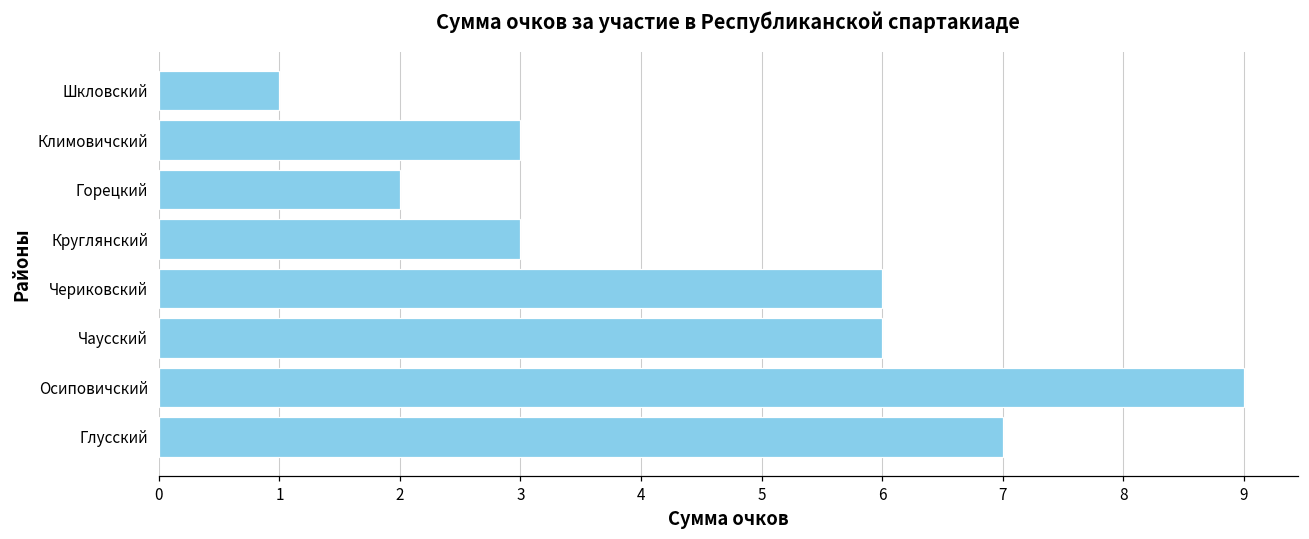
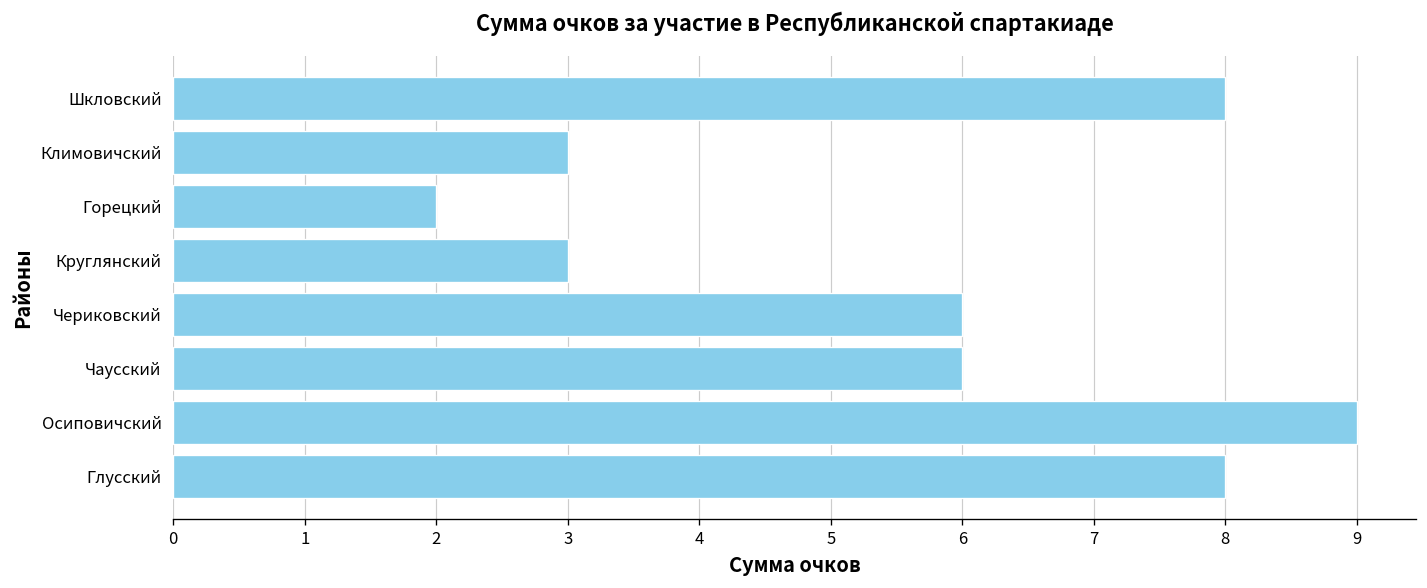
Шкловский: 1 -> 8
Глусский: 7 -> 8
